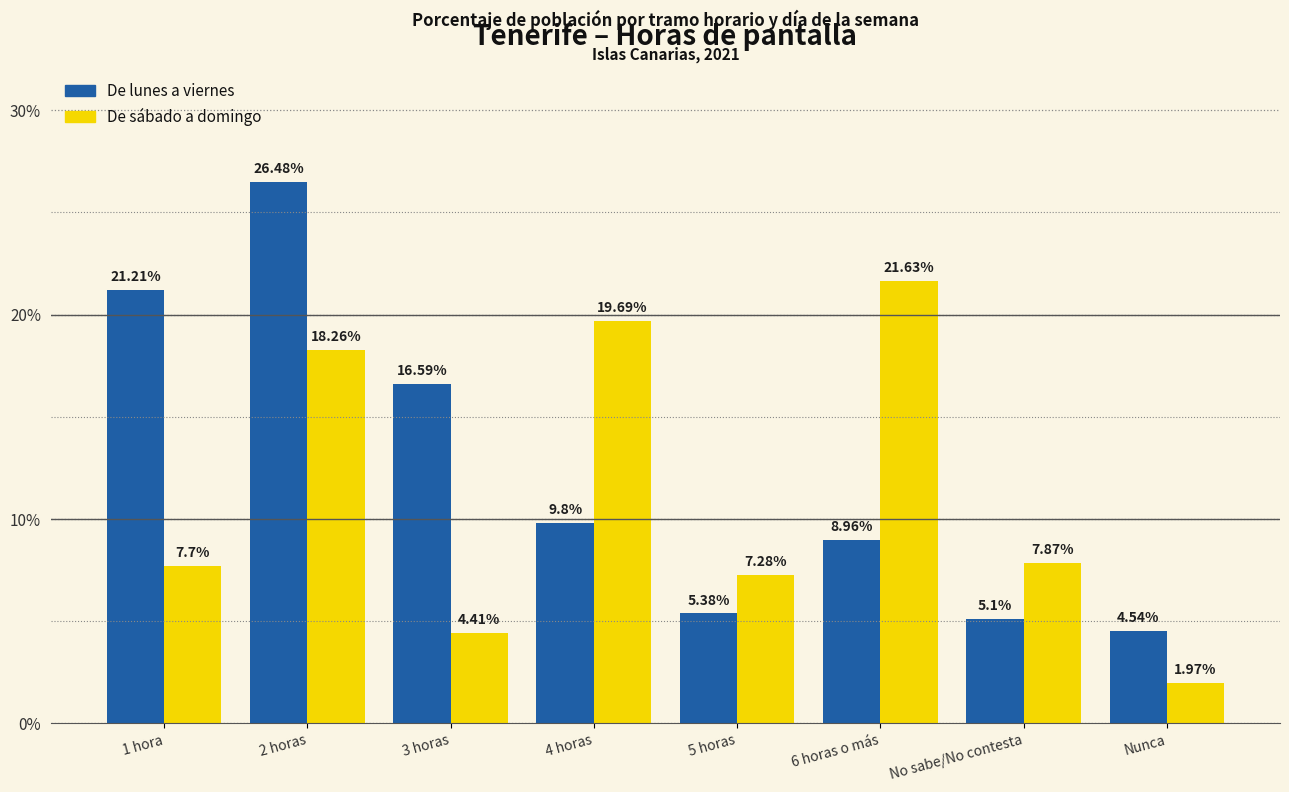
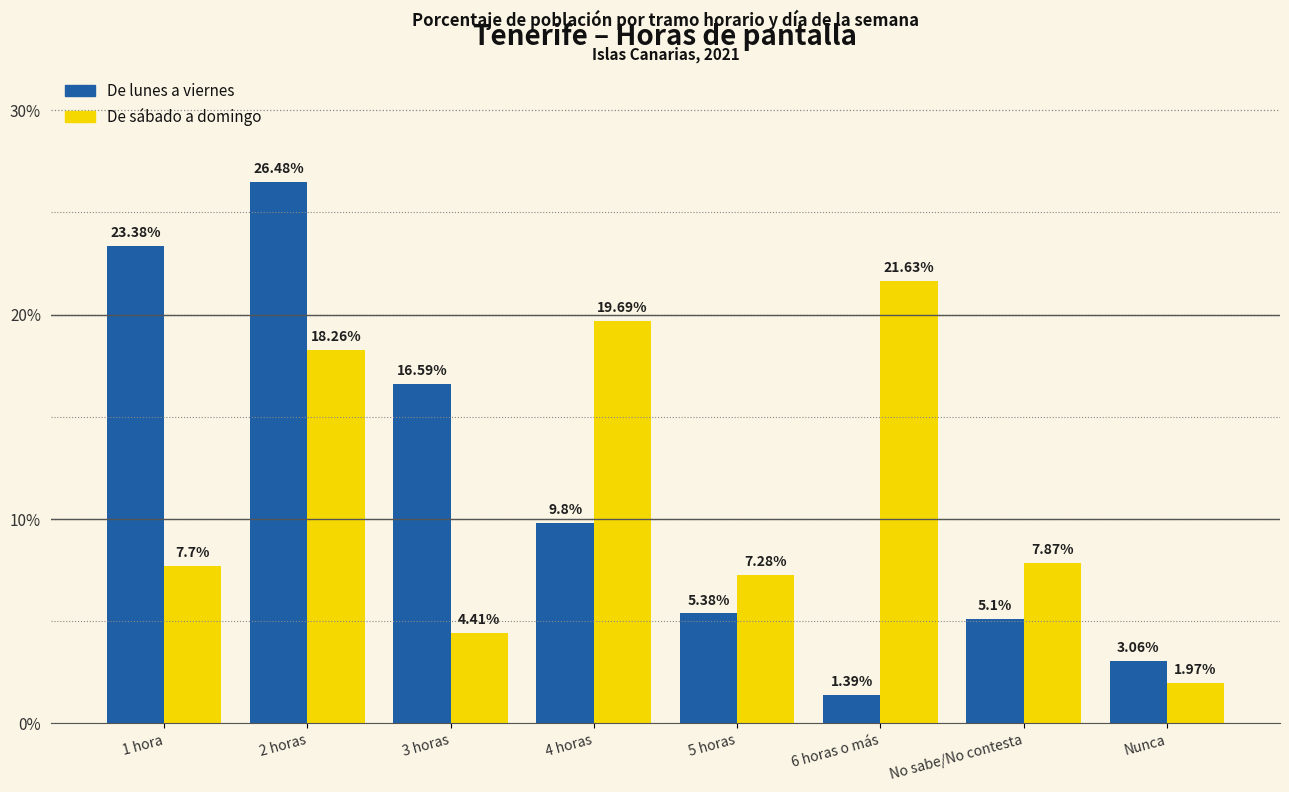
De lunes a viernes, 1 hora: 21.21% -> 23.38%
De lunes a viernes, 6 horas o más: 8.96% -> 1.39%
De lunes a viernes, Nunca: 4.54% -> 3.06%
